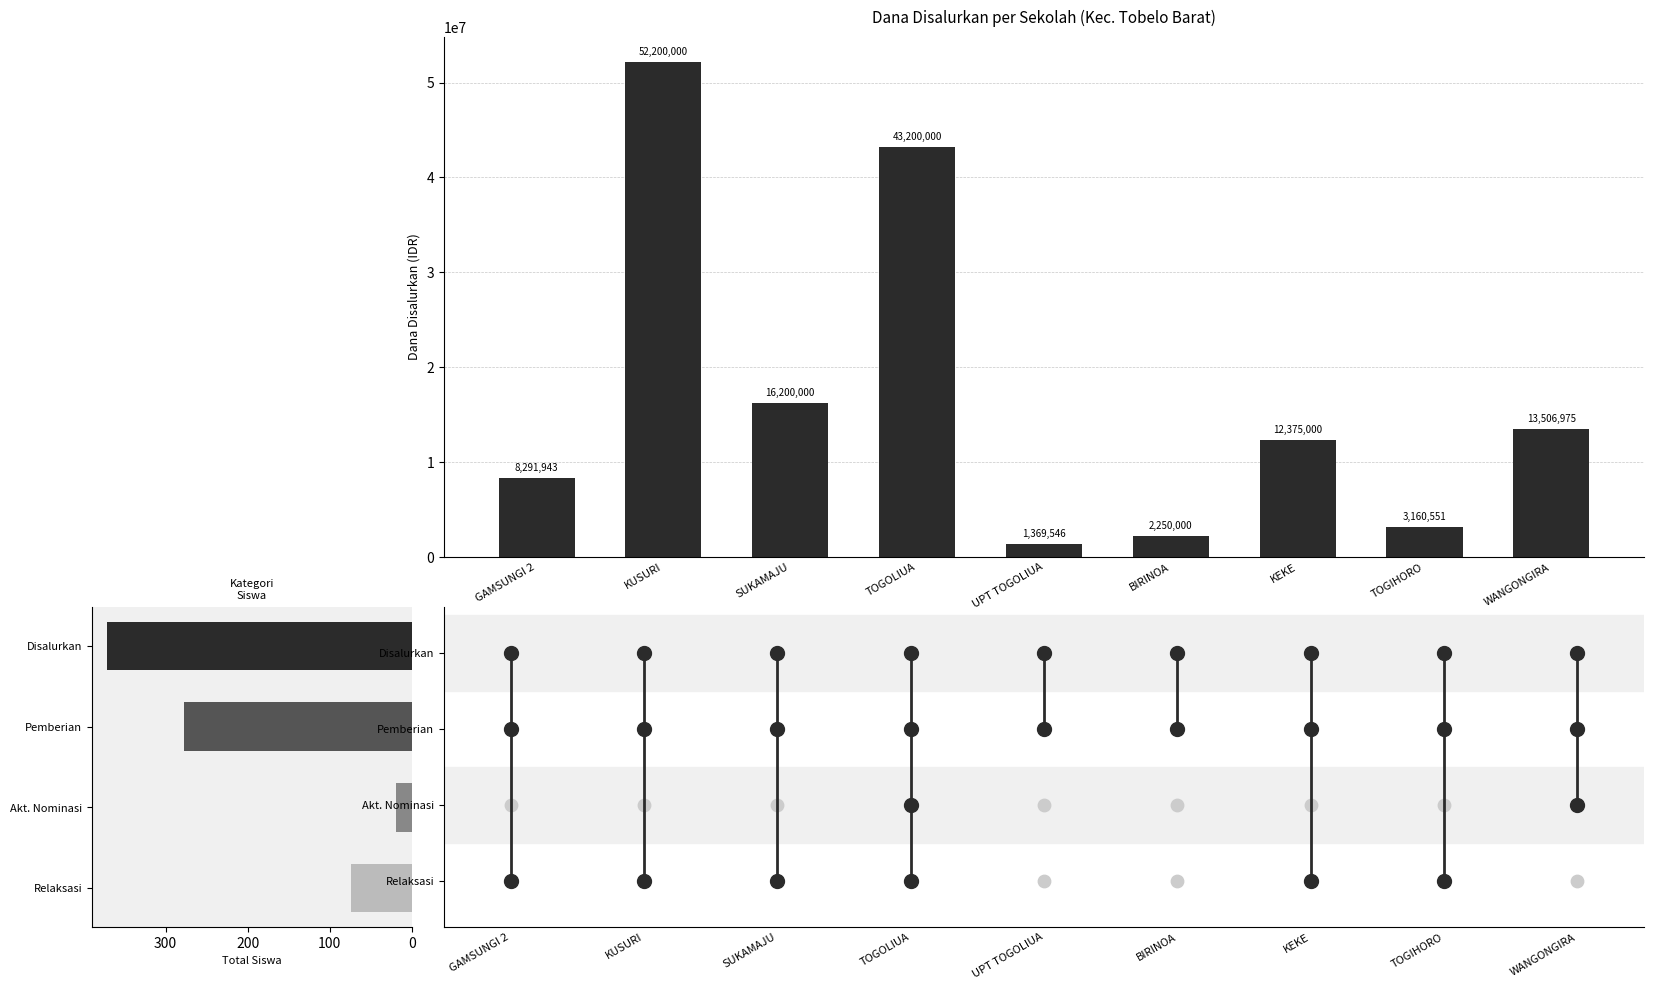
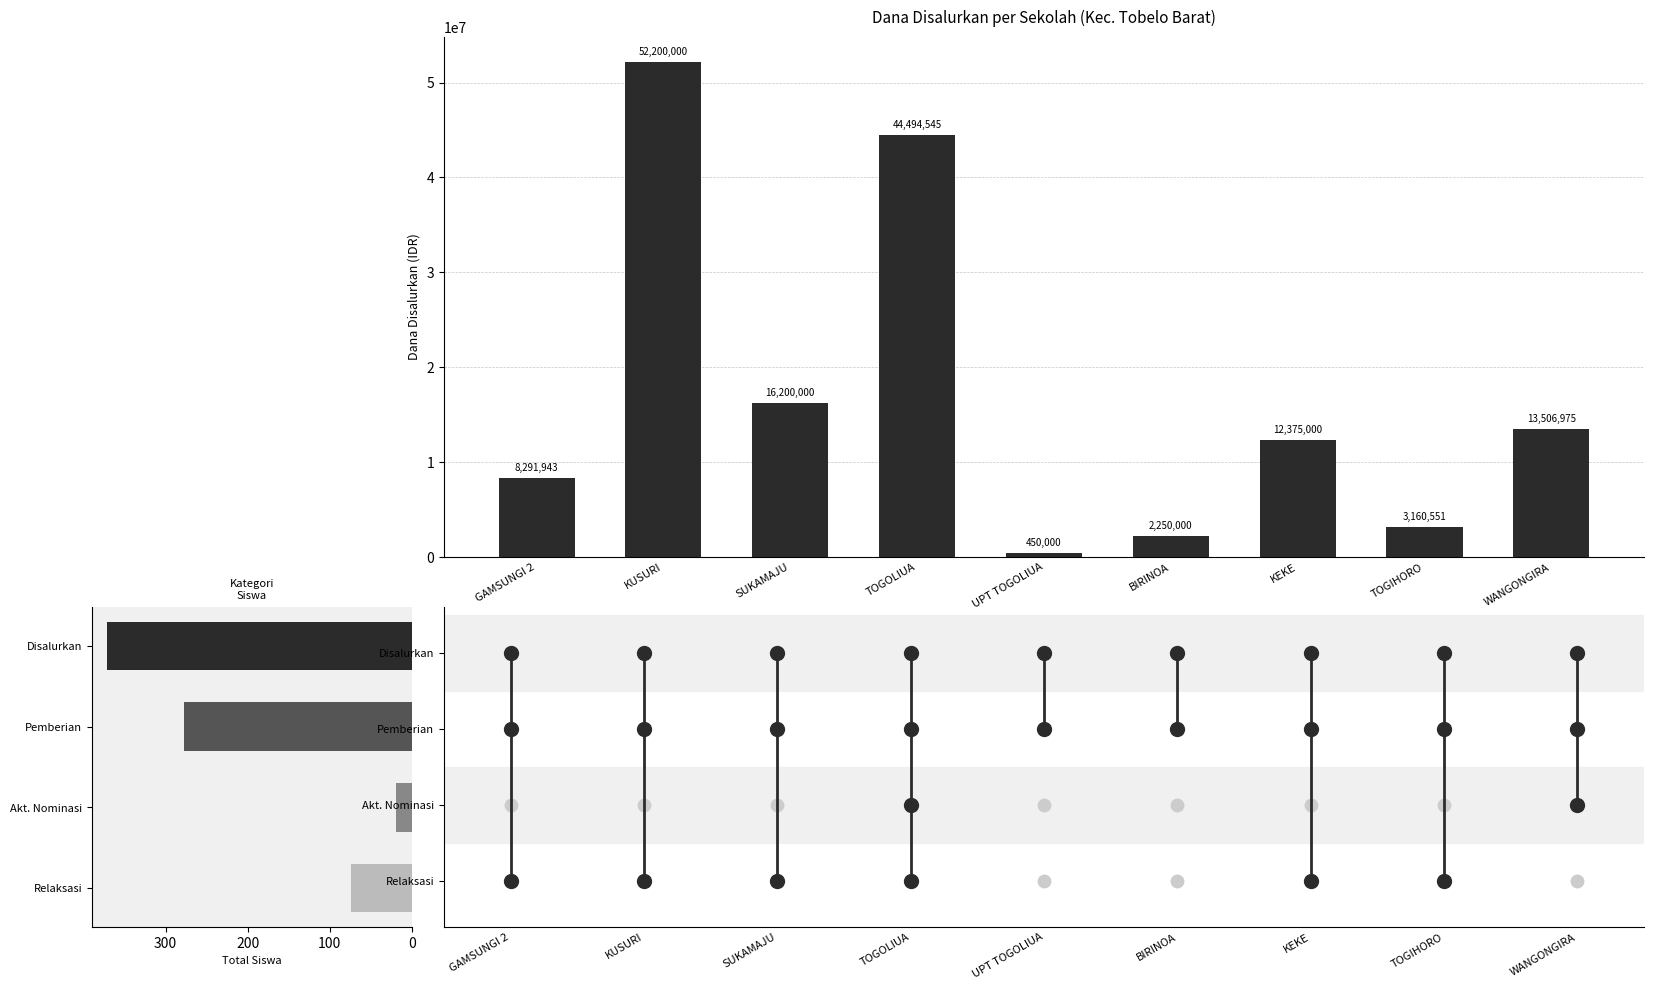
Dana Disalurkan per Sekolah (Kec. Tobelo Barat), TOGOLIUA: 43,200,000 -> 44,494,545
Dana Disalurkan per Sekolah (Kec. Tobelo Barat), UPT TOGOLIUA: 1,369,546 -> 450,000
